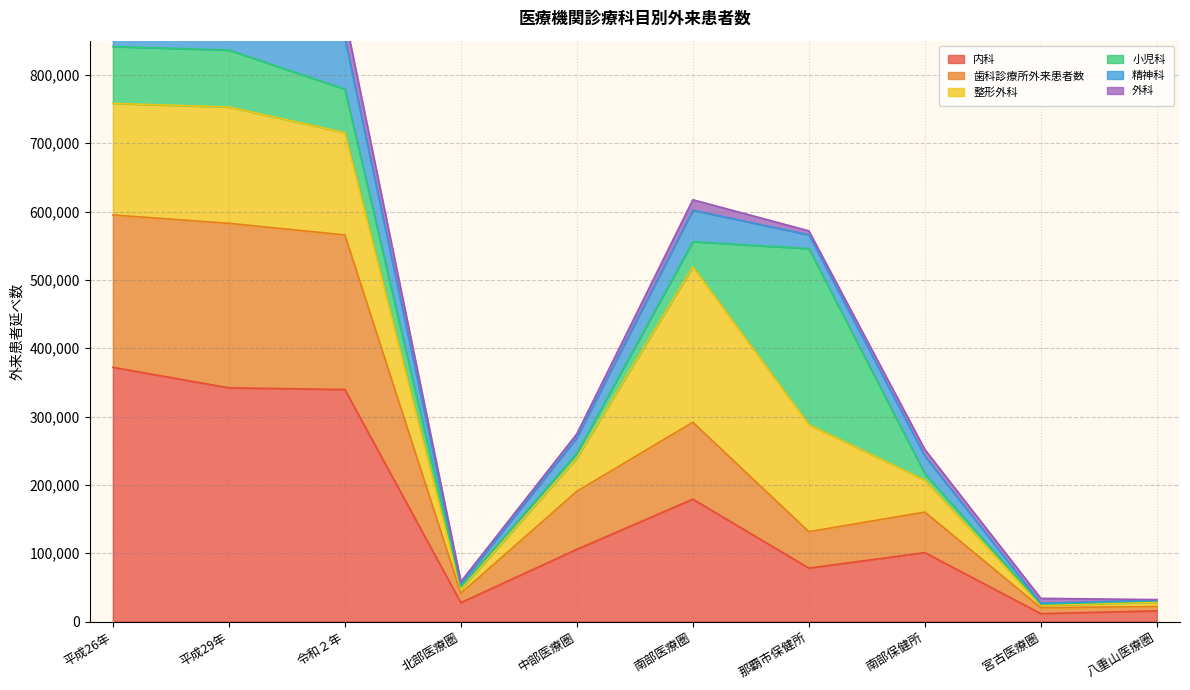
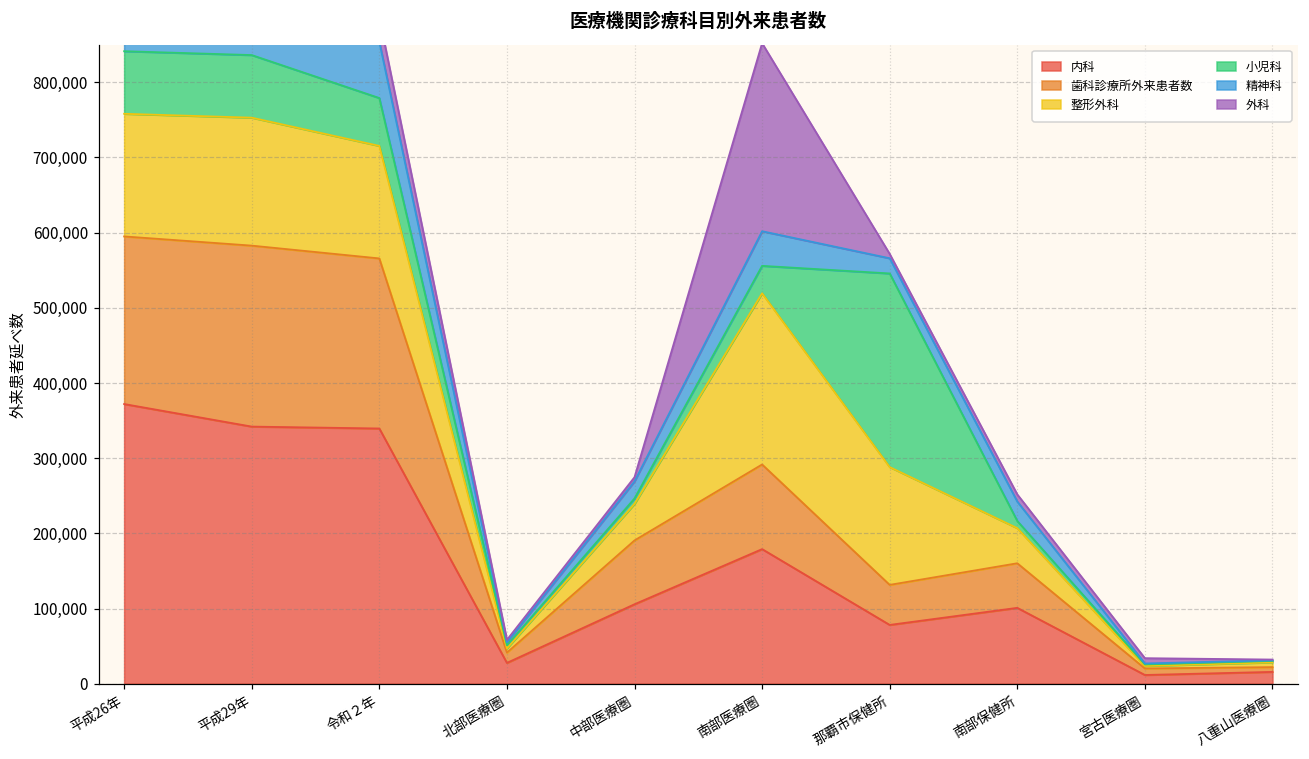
外科, 南部医療圏: 20,000 -> 250,000
